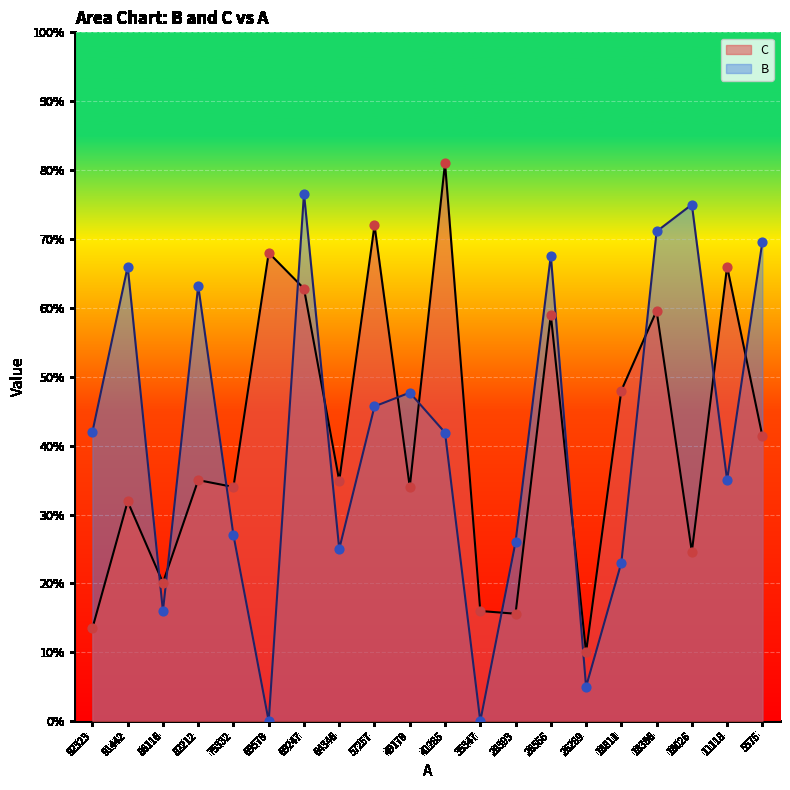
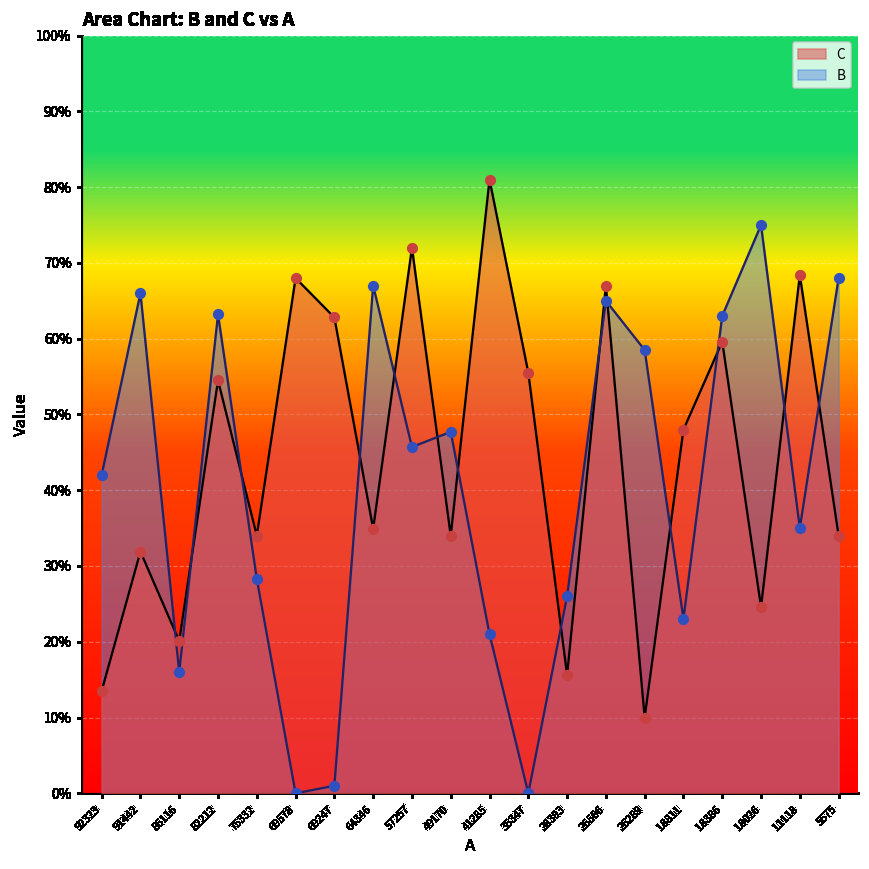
C, 82212: 35% -> 55%
B, 75332: 27% -> 28%
B, 69247: 77% -> 1%
B, 64346: 25% -> 67%
B, 41285: 42% -> 21%
C, 35347: 16% -> 56%
C, 26566: 59% -> 67%
B, 26566: 68% -> 65%
B, 26289: 5% -> 59%
B, 18386: 71% -> 63%
C, 11118: 66% -> 68%
C, 5575: 41% -> 34%
B, 5575: 70% -> 68%
